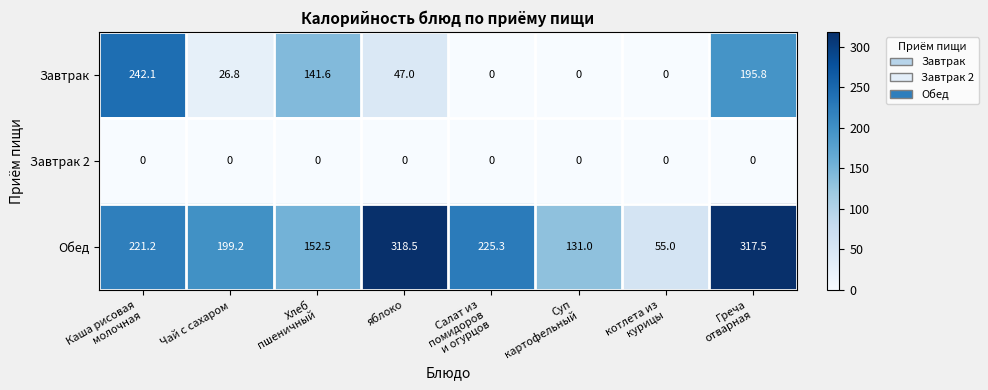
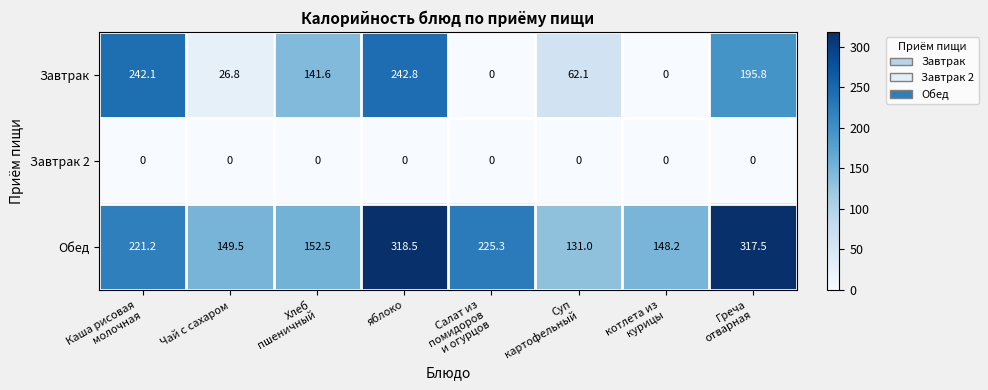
Завтрак, яблоко: 47.0 -> 242.8
Завтрак, Суп картофельный: 0 -> 62.1
Обед, Чай с сахаром: 199.2 -> 149.5
Обед, котлета из курицы: 55.0 -> 148.2
